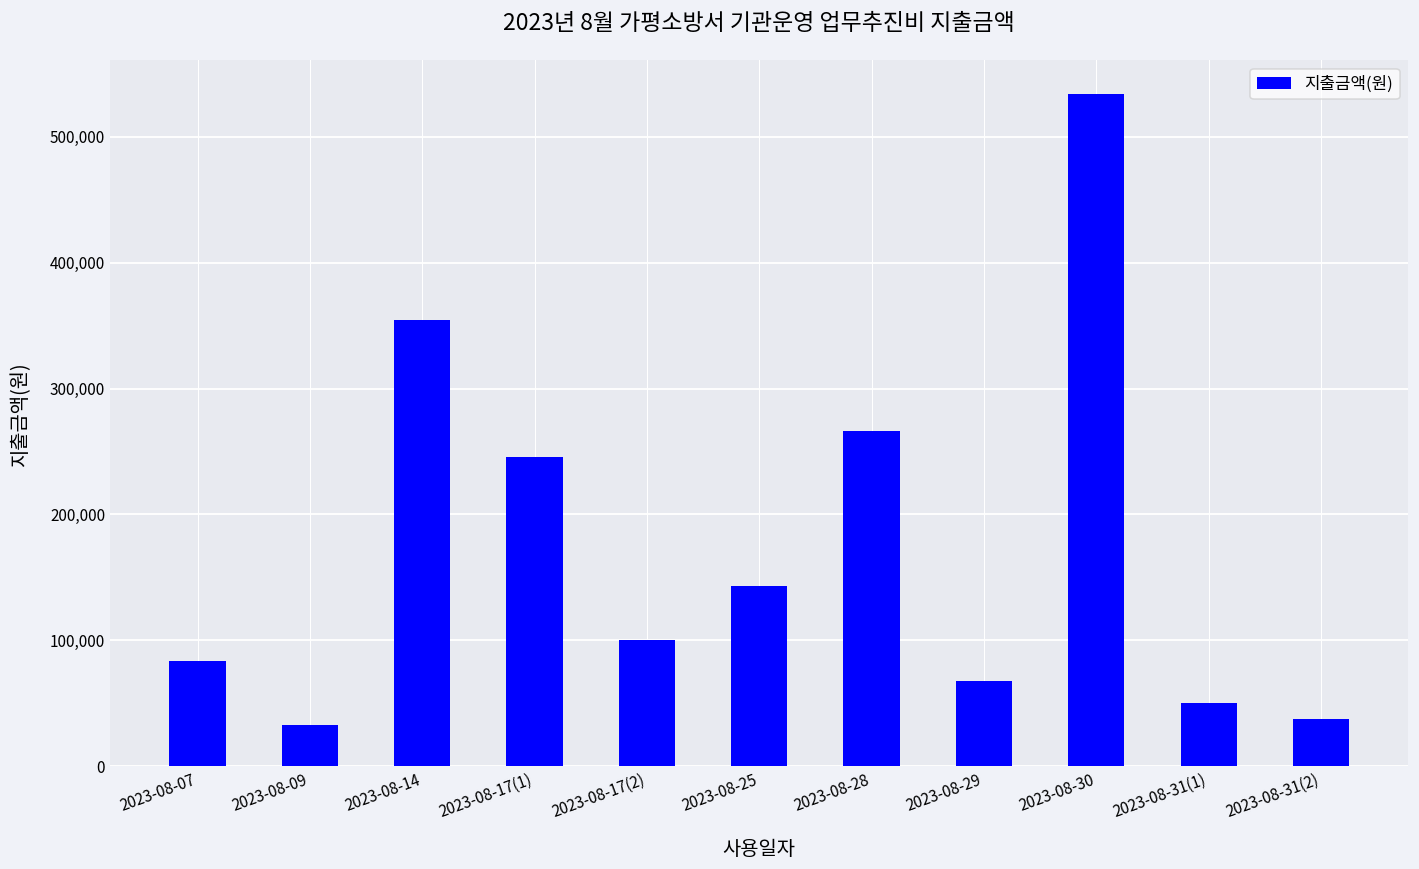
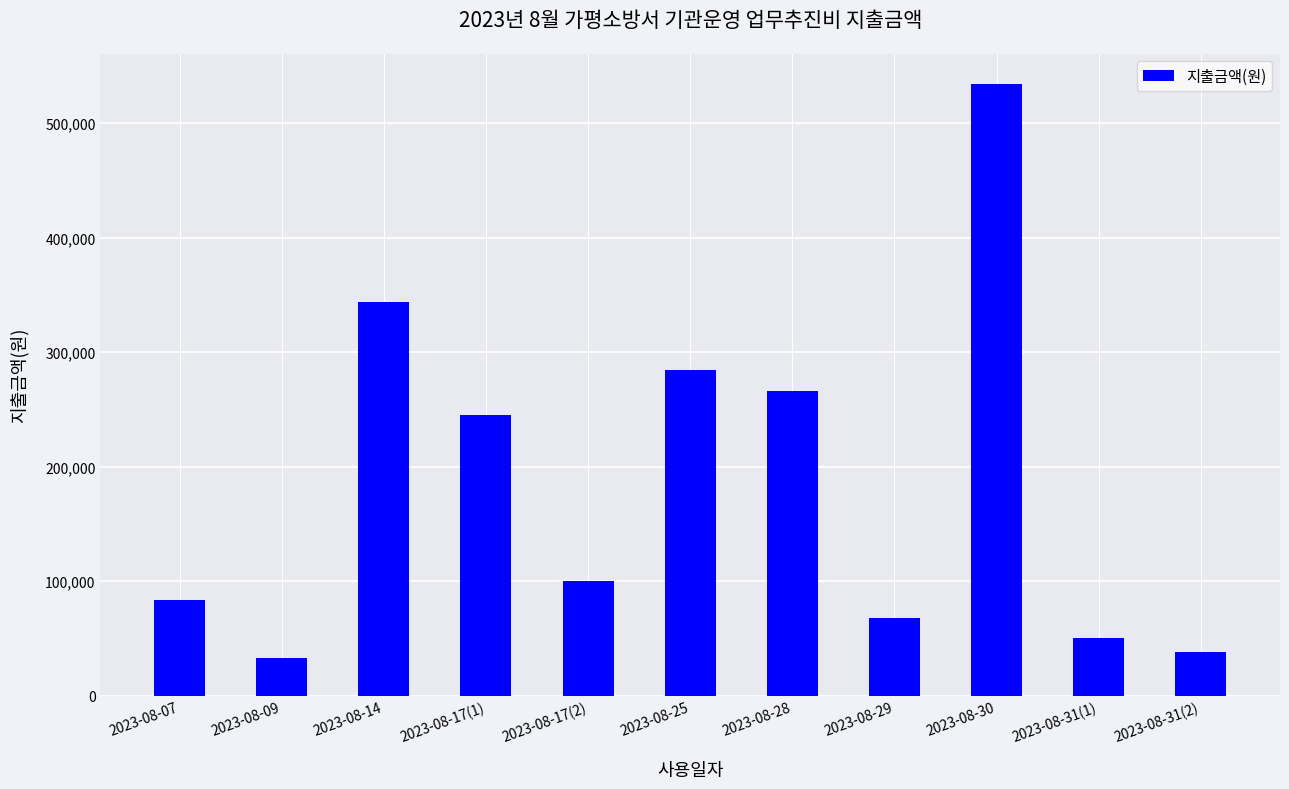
2023-08-14: 354,000 -> 344,000
2023-08-25: 143,000 -> 285,000
